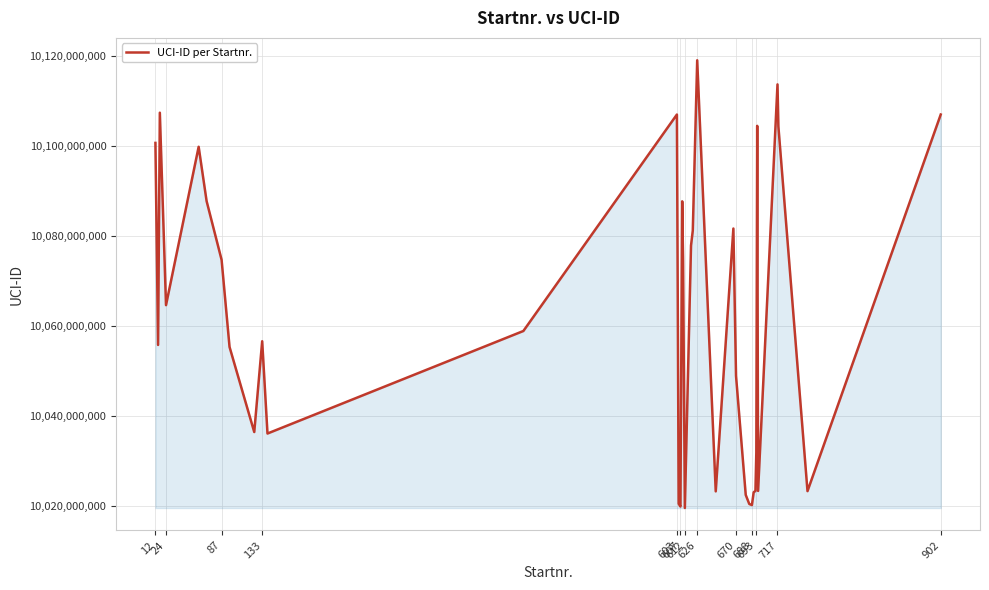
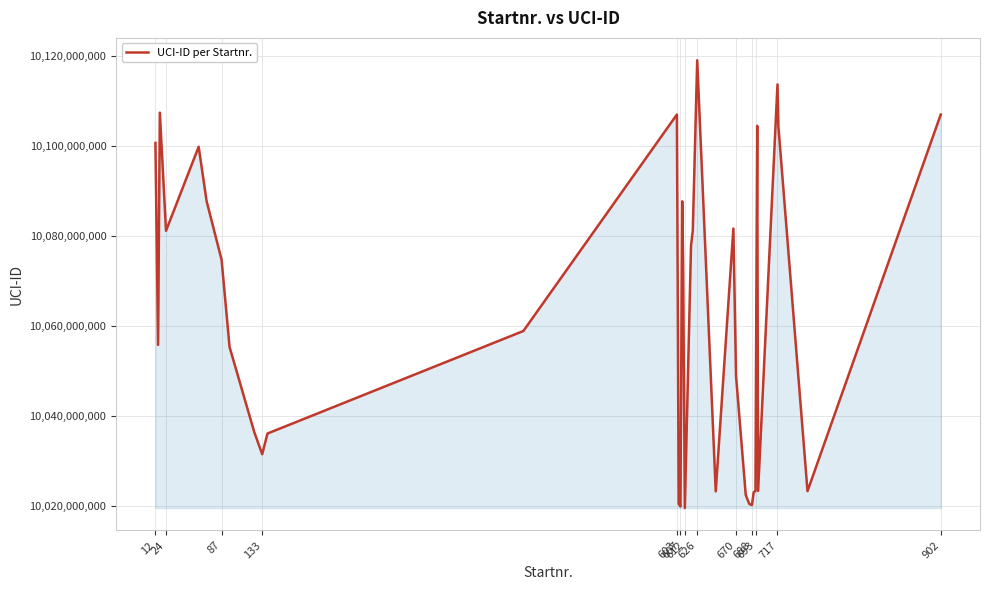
24: 10,065,000,000 -> 10,081,000,000
133: 10,057,000,000 -> 10,032,000,000
693: 10,032,000,000 -> 10,065,000,000
